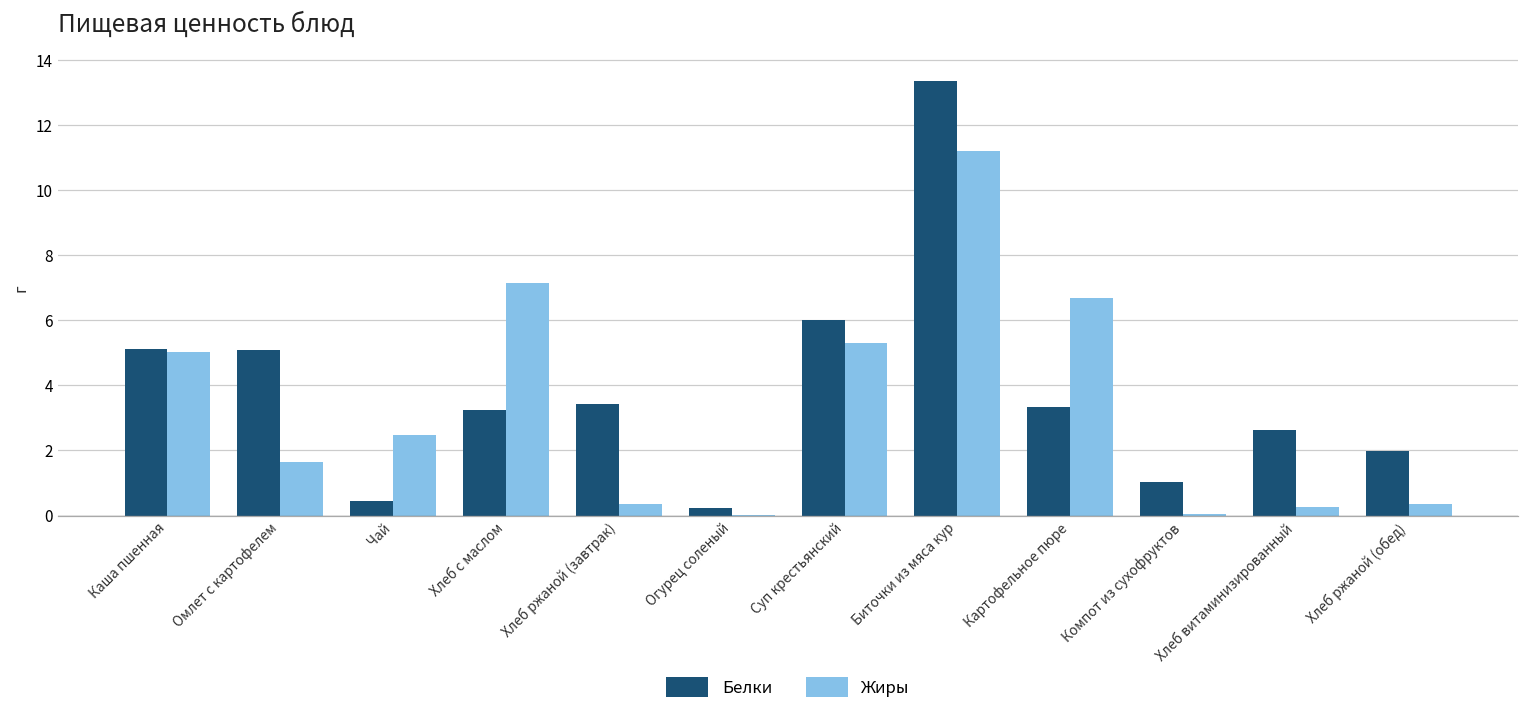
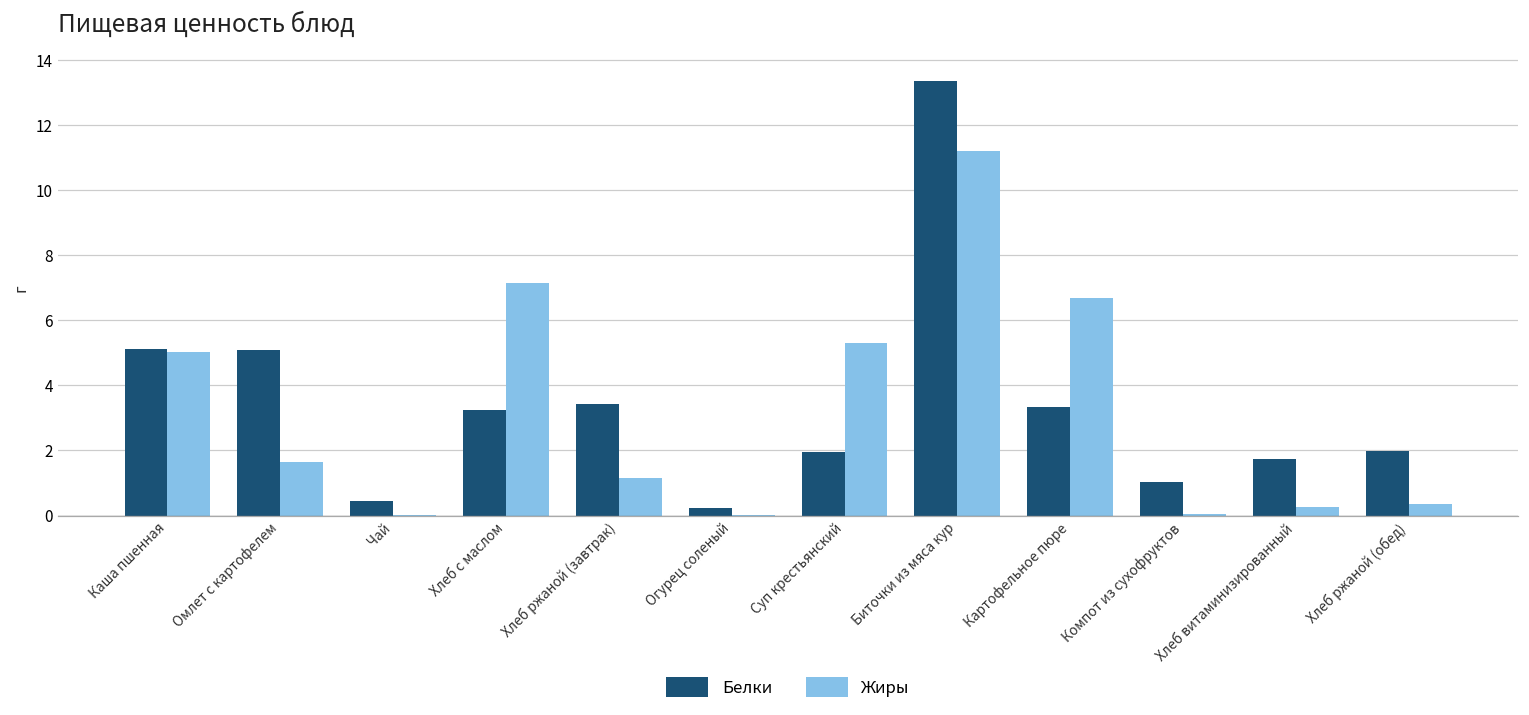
Жиры, Чай: 2.5 -> 0.0
Жиры, Хлеб ржаной (завтрак): 0.4 -> 1.2
Белки, Суп крестьянский: 6.0 -> 2.0
Белки, Хлеб витаминизированный: 2.6 -> 1.7
